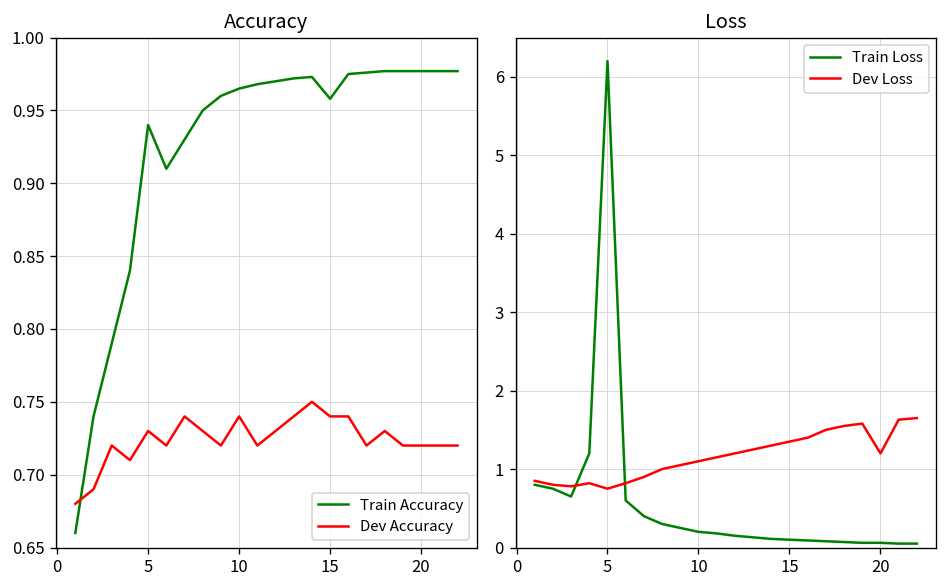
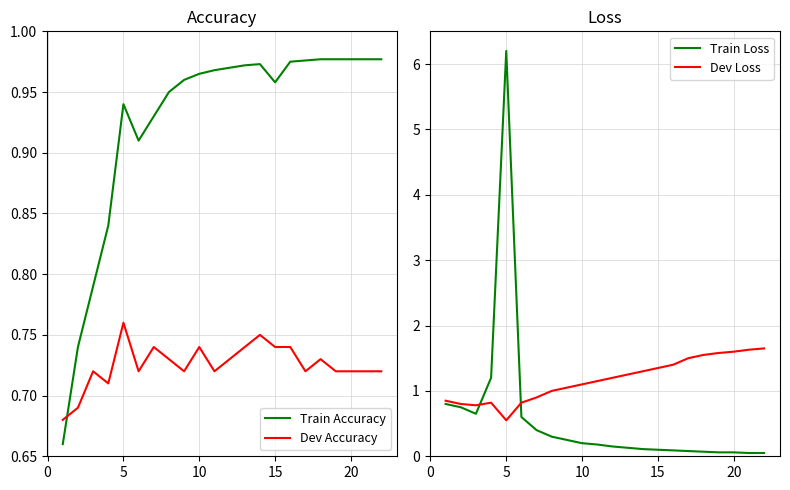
Accuracy, Dev Accuracy, 5: 0.73 -> 0.76
Loss, Dev Loss, 5: 0.8 -> 0.6
Loss, Dev Loss, 20: 1.2 -> 1.6
